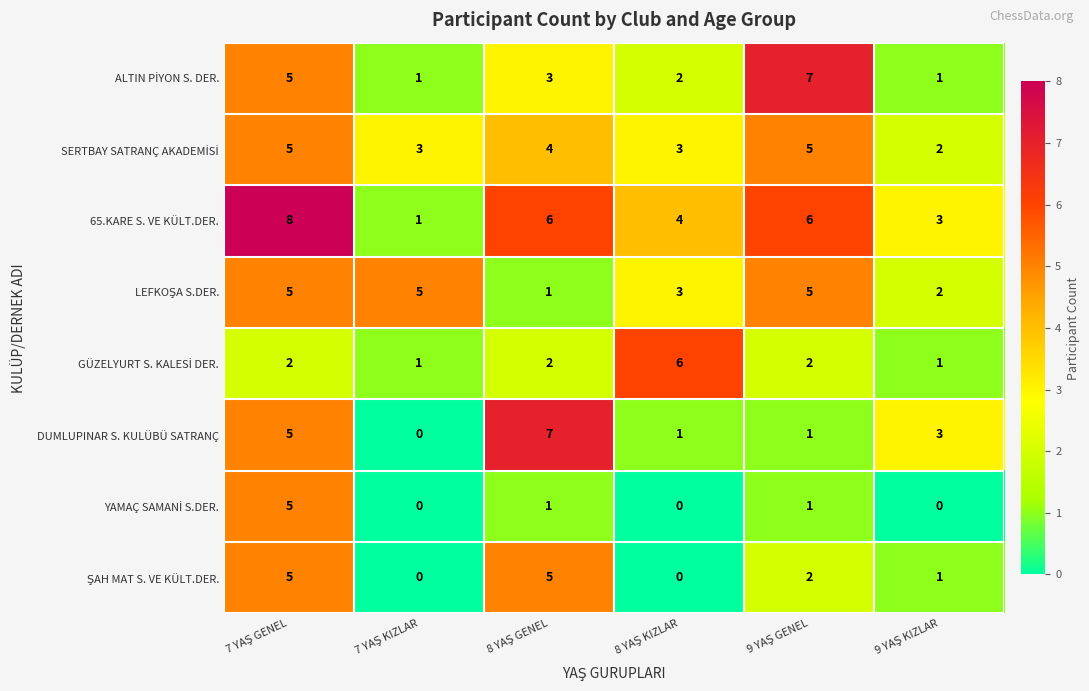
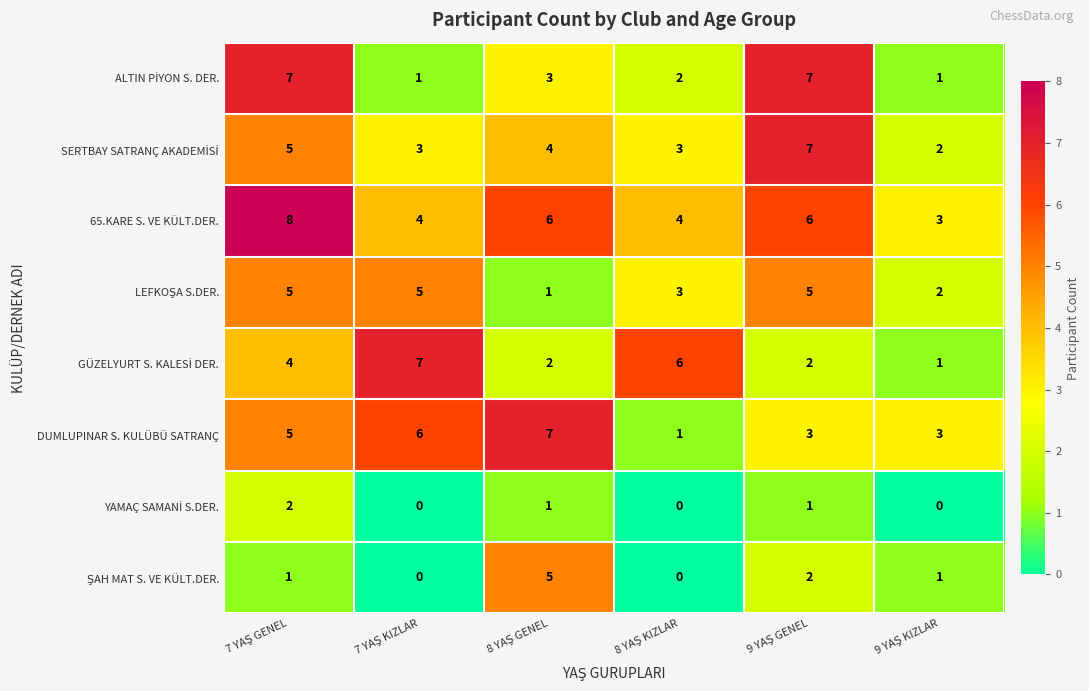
ALTIN PİYON S. DER., 7 YAŞ GENEL: 5 -> 7
SERTBAY SATRANÇ AKADEMİSİ, 9 YAŞ GENEL: 5 -> 7
65.KARE S. VE KÜLT.DER., 7 YAŞ KIZLAR: 1 -> 4
GÜZELYURT S. KALESİ DER., 7 YAŞ GENEL: 2 -> 4
GÜZELYURT S. KALESİ DER., 7 YAŞ KIZLAR: 1 -> 7
DUMLUPINAR S. KULÜBÜ SATRANÇ, 7 YAŞ KIZLAR: 0 -> 6
DUMLUPINAR S. KULÜBÜ SATRANÇ, 9 YAŞ GENEL: 1 -> 3
YAMAÇ SAMANİ S.DER., 7 YAŞ GENEL: 5 -> 2
ŞAH MAT S. VE KÜLT.DER., 7 YAŞ GENEL: 5 -> 1
